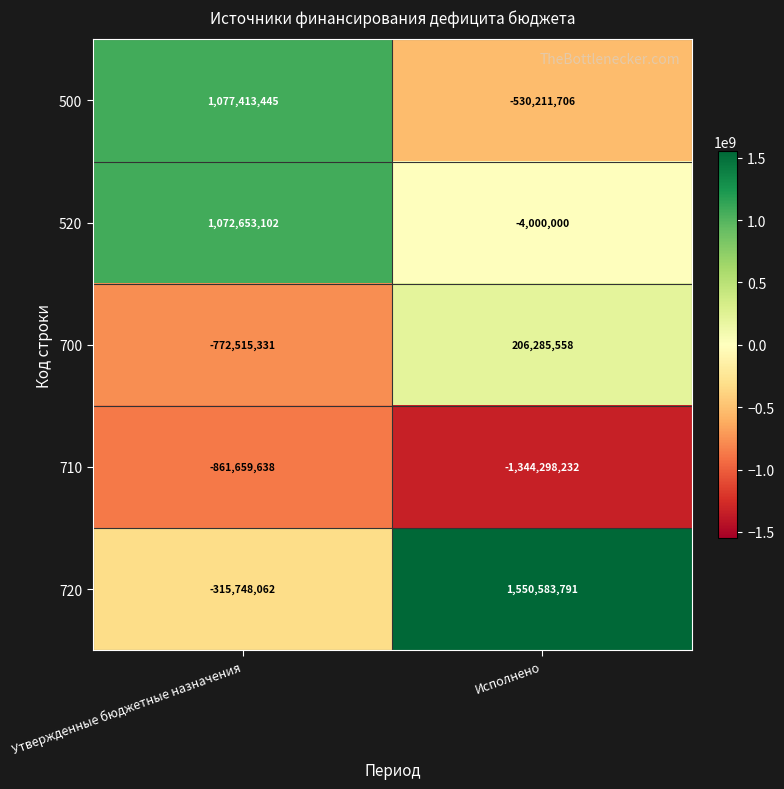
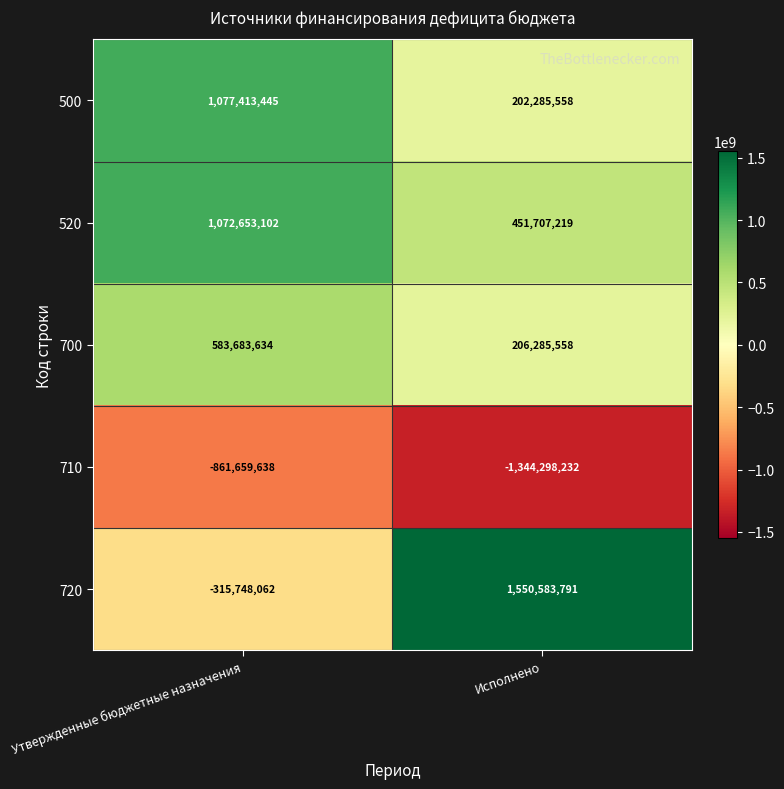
500, Исполнено: -530,211,706 -> 202,285,558
520, Исполнено: -4,000,000 -> 451,707,219
700, Утвержденные бюджетные назначения: -772,515,331 -> 583,683,634
